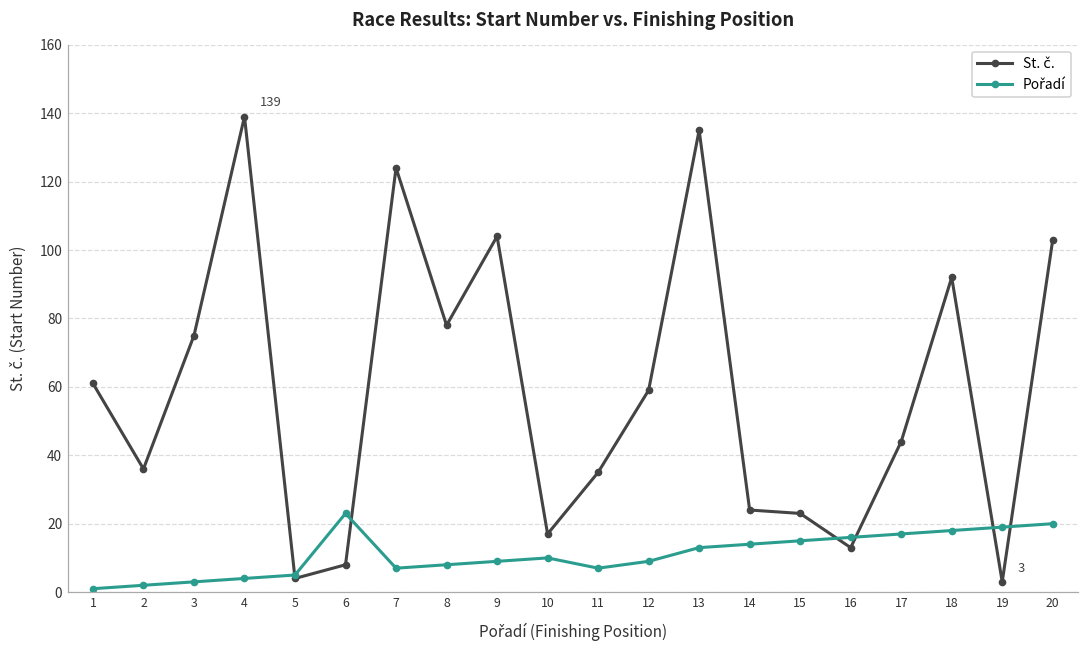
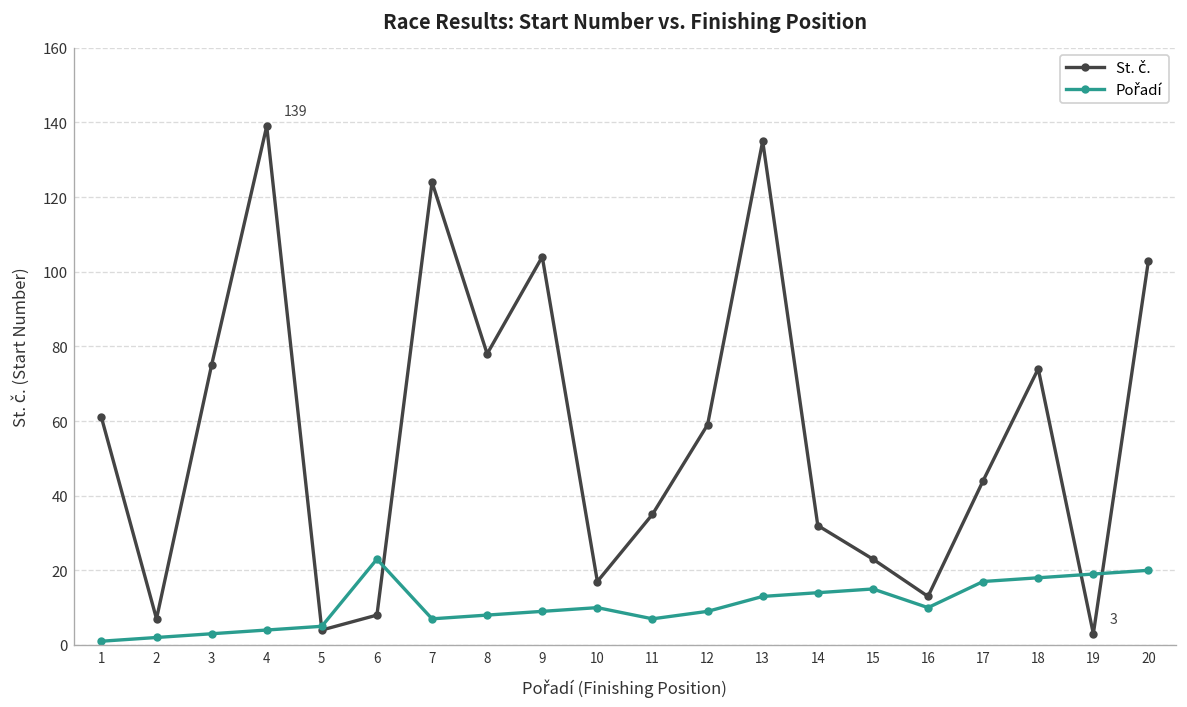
St. č., 2: 36 -> 7
St. č., 14: 24 -> 32
Pořadí, 16: 16 -> 10
St. č., 18: 92 -> 74
